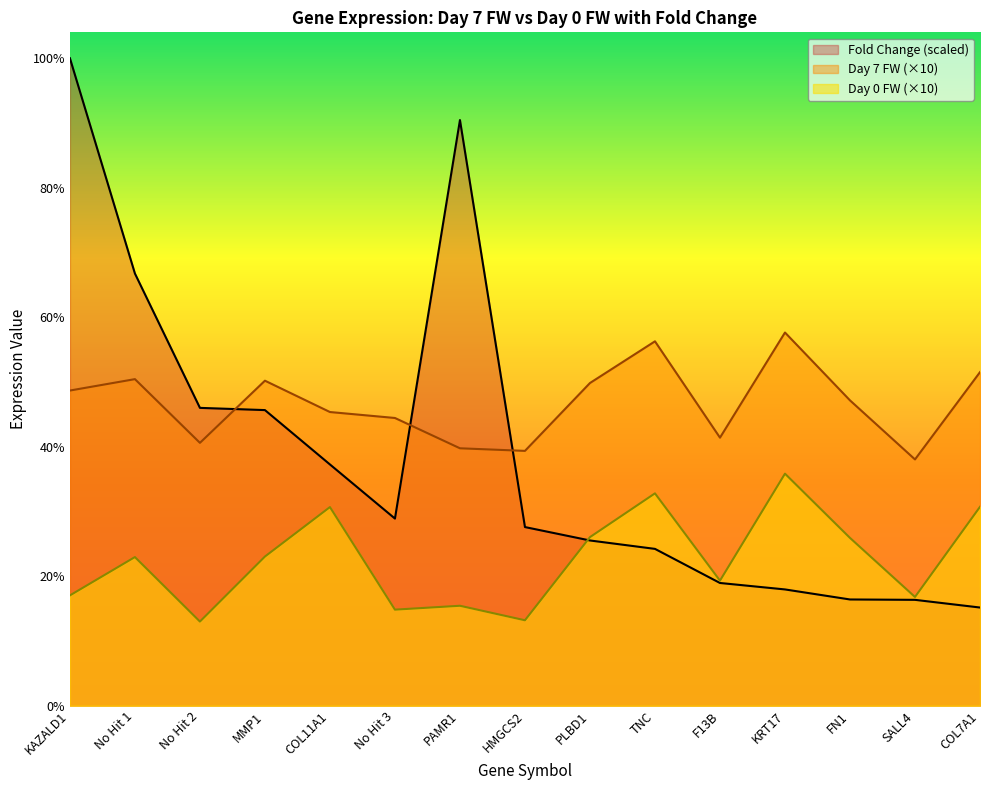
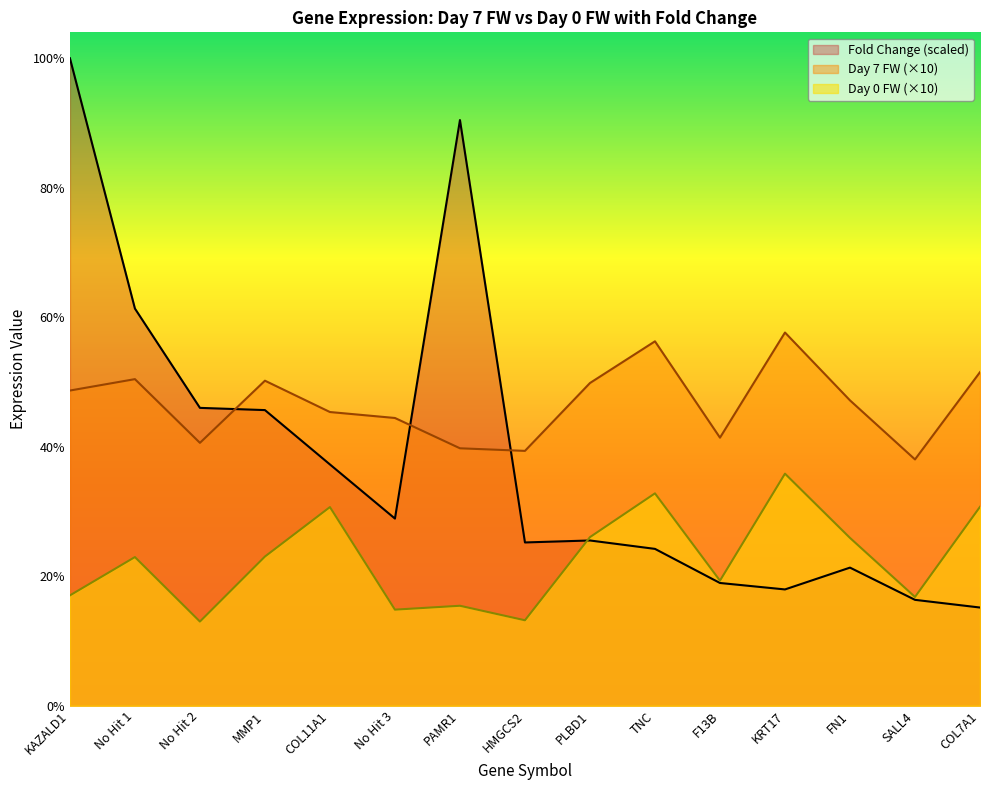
Fold Change (scaled), No Hit 1: 67% -> 61%
Fold Change (scaled), HMGCS2: 28% -> 25%
Fold Change (scaled), FN1: 16% -> 21%
